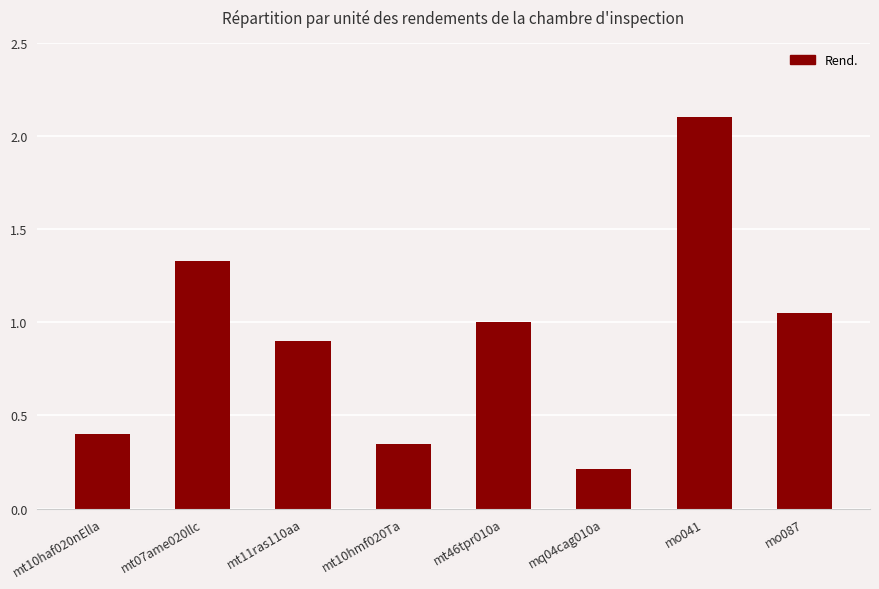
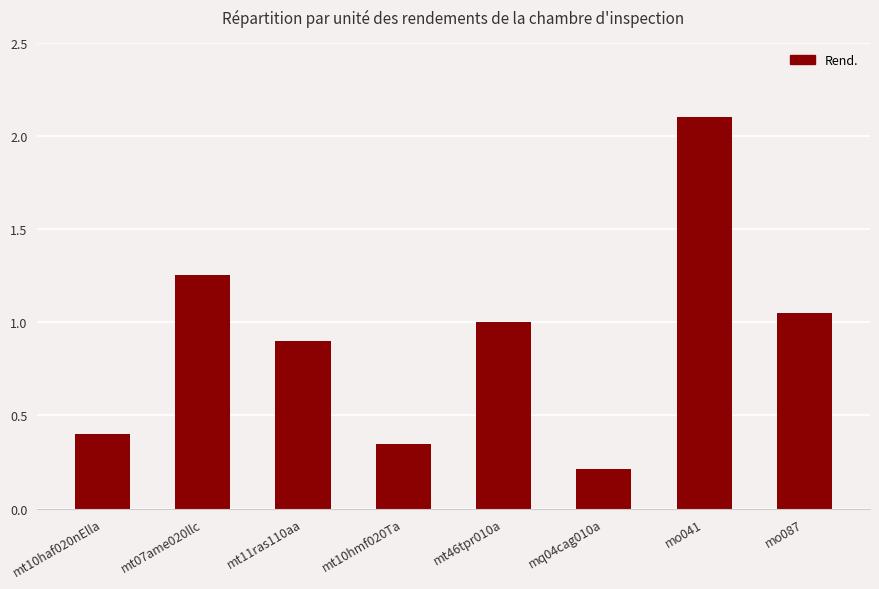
mt07ame020llc: 1.33 -> 1.26
